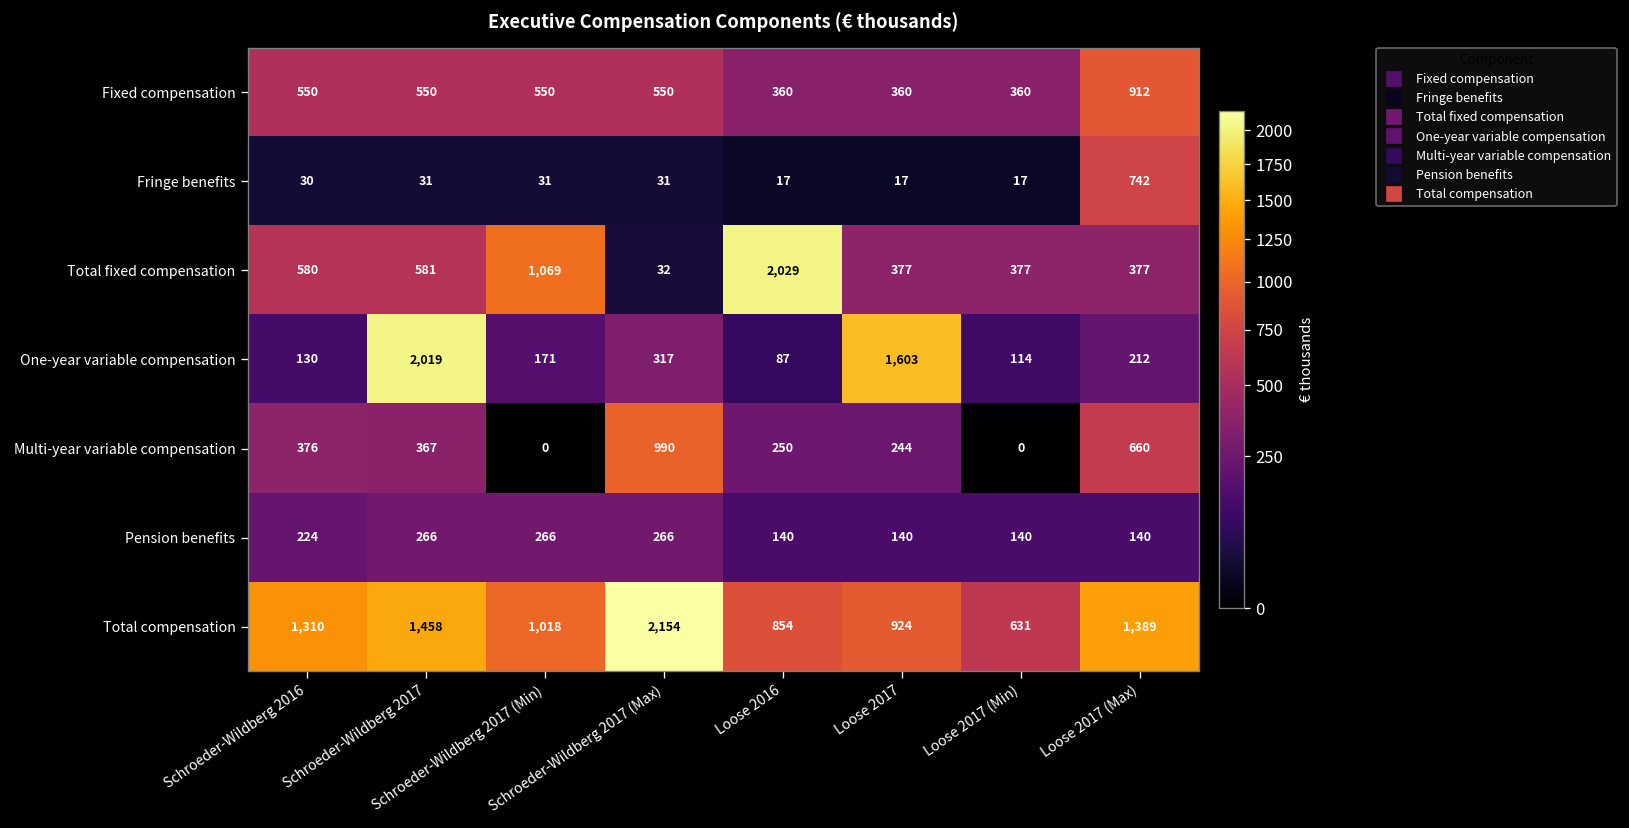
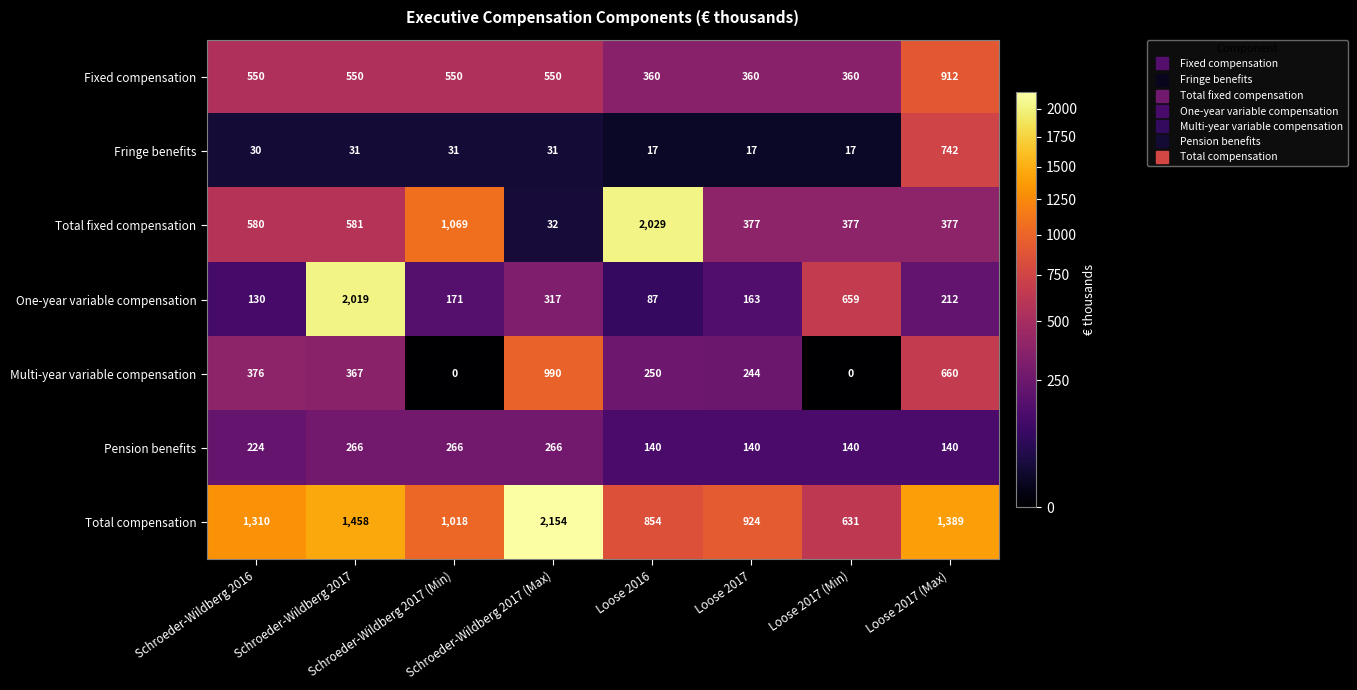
One-year variable compensation, Loose 2017: 1,603 -> 163
One-year variable compensation, Loose 2017 (Min): 114 -> 659
